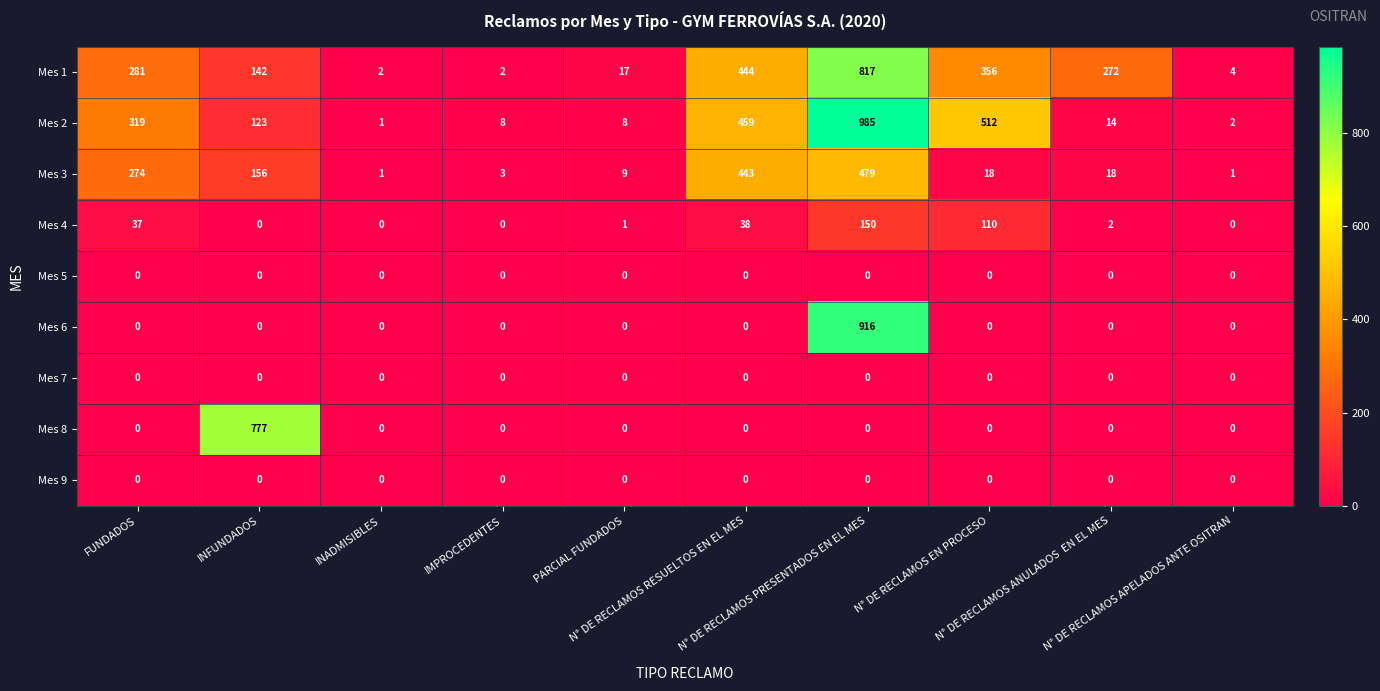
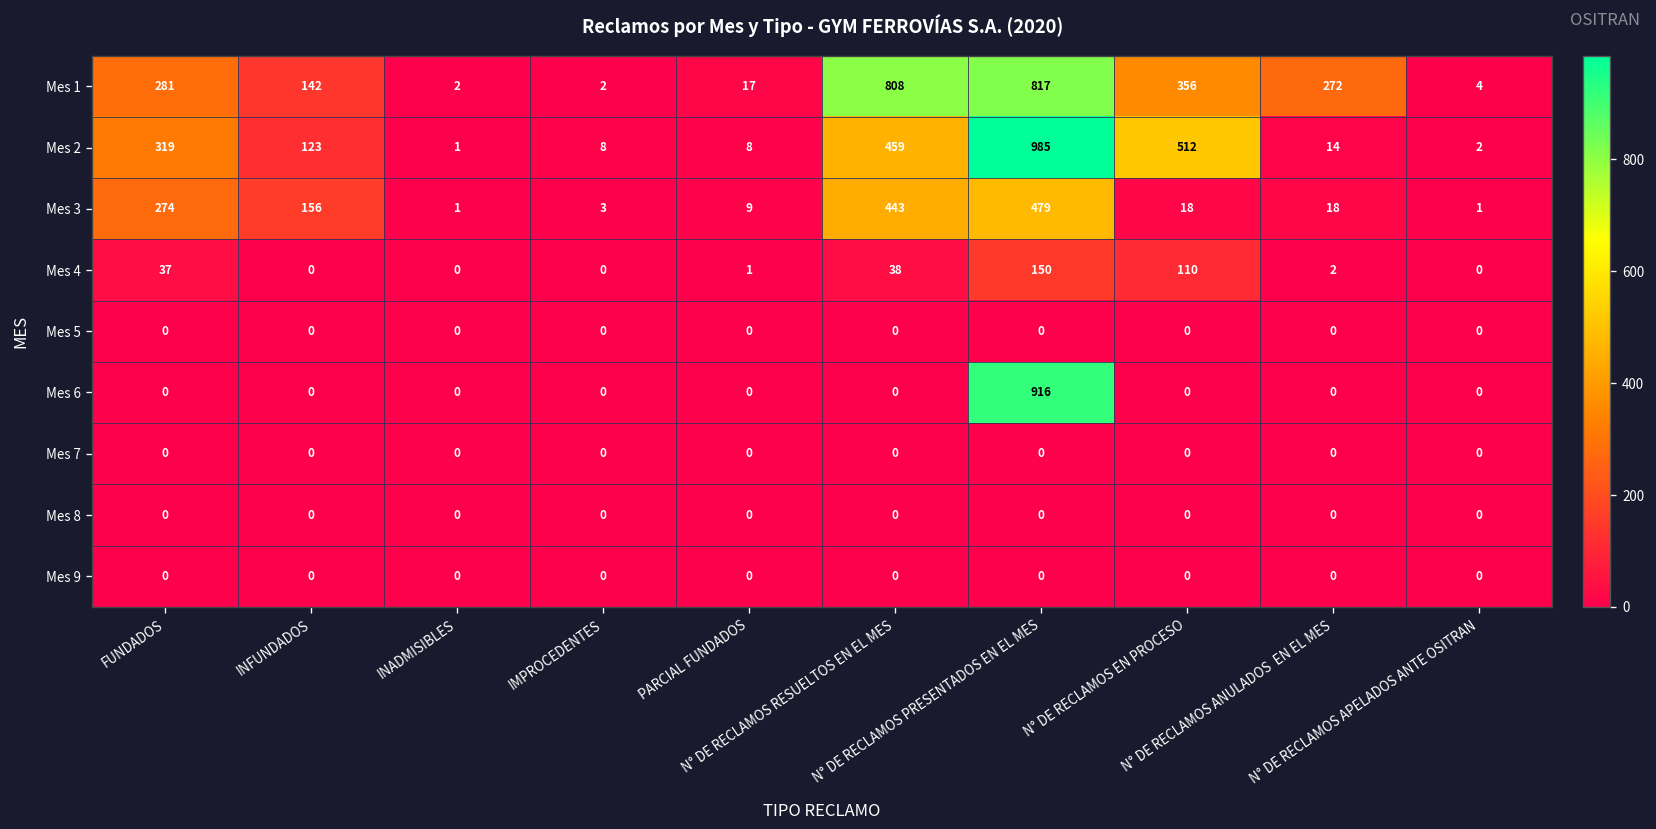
Mes 1, N° DE RECLAMOS RESUELTOS EN EL MES: 444 -> 808
Mes 8, INFUNDADOS: 777 -> 0
